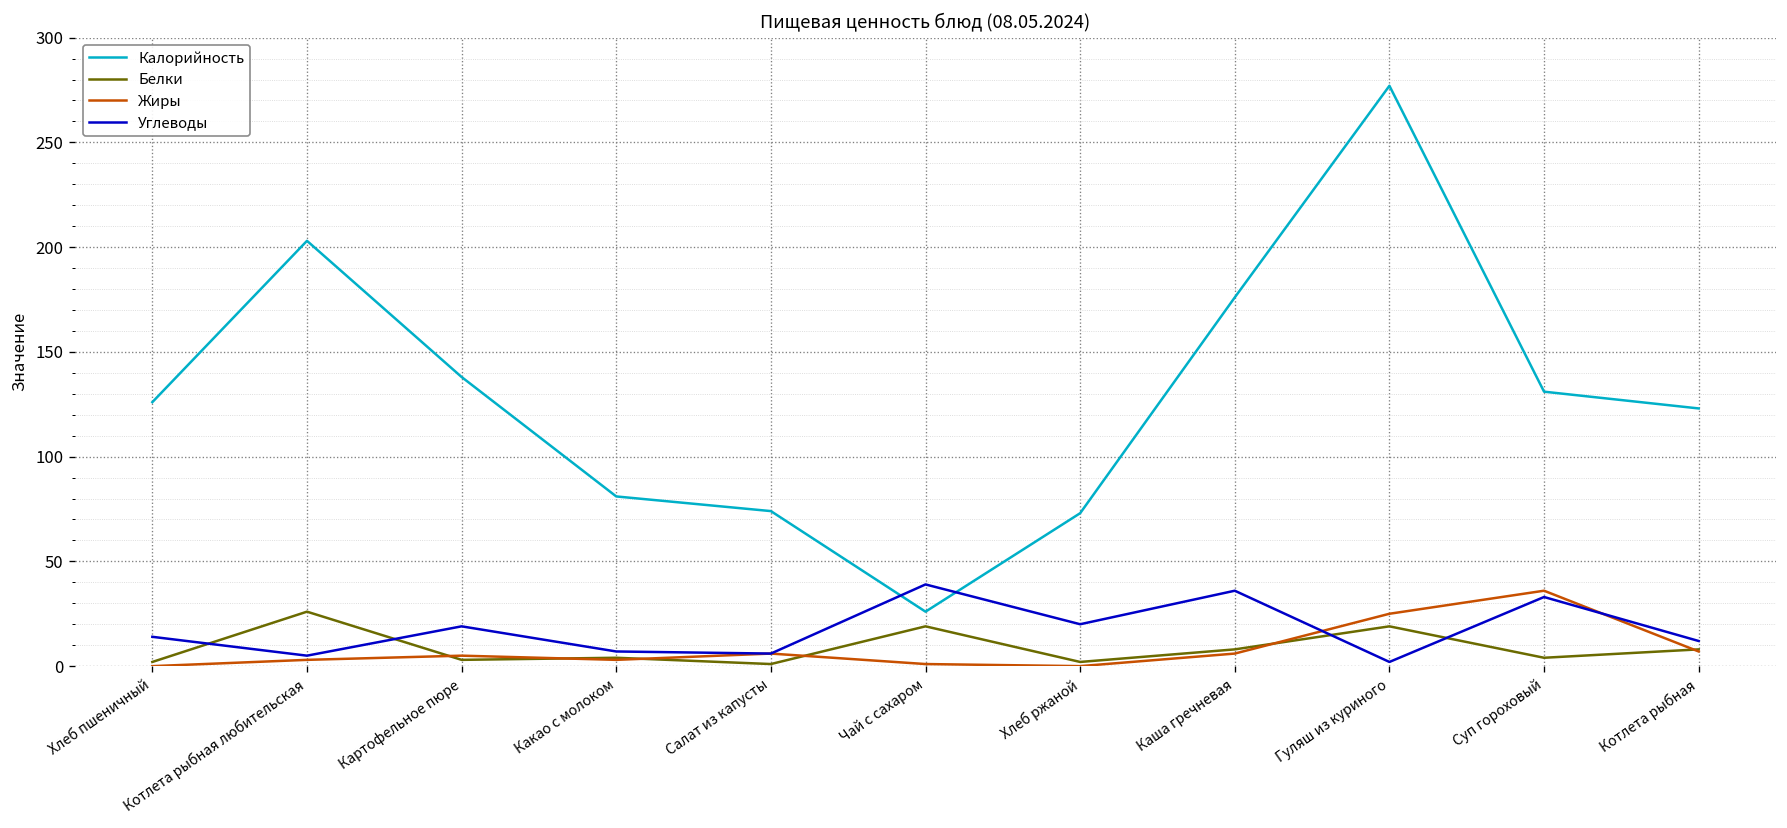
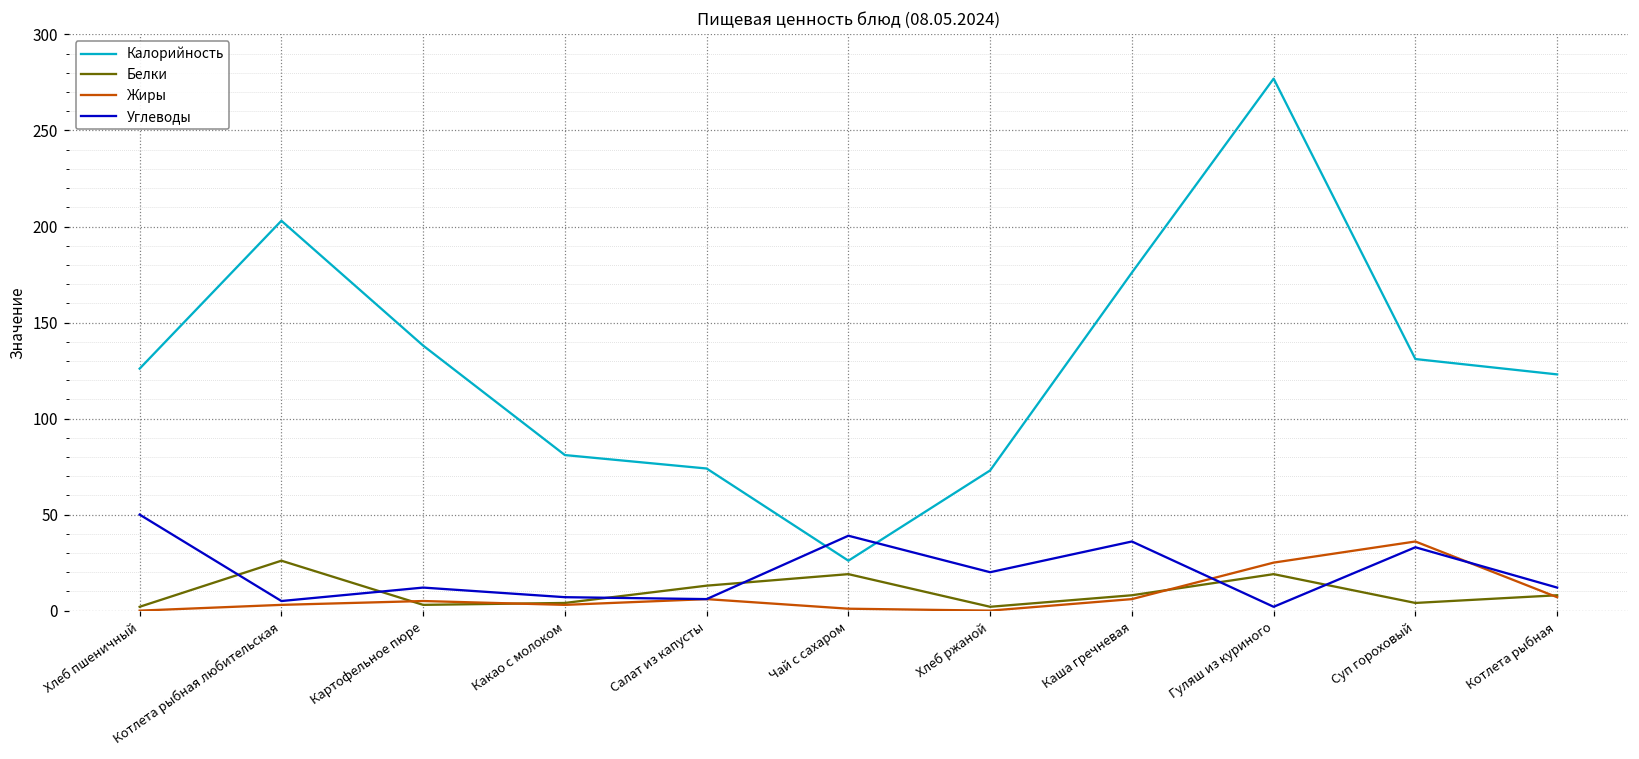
Углеводы, Хлеб пшеничный: 14 -> 50
Углеводы, Картофельное пюре: 19 -> 12
Белки, Салат из капусты: 1 -> 13
